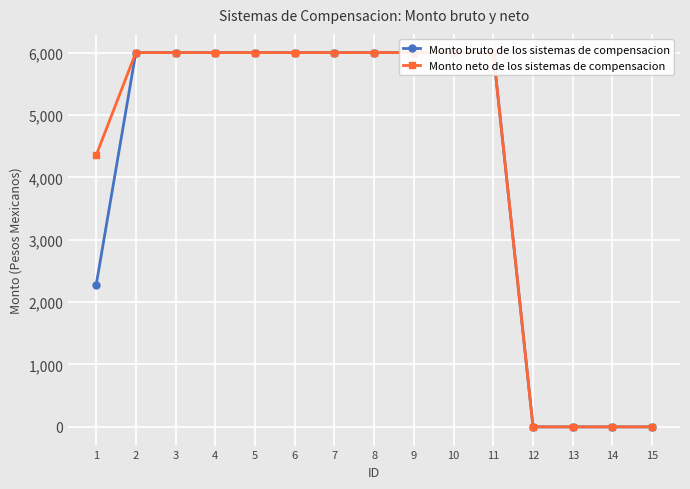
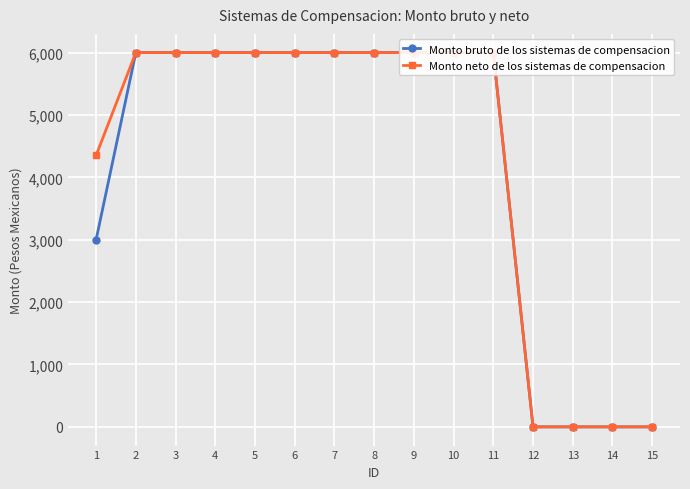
Monto bruto de los sistemas de compensacion, 1: 2,300 -> 3,000
